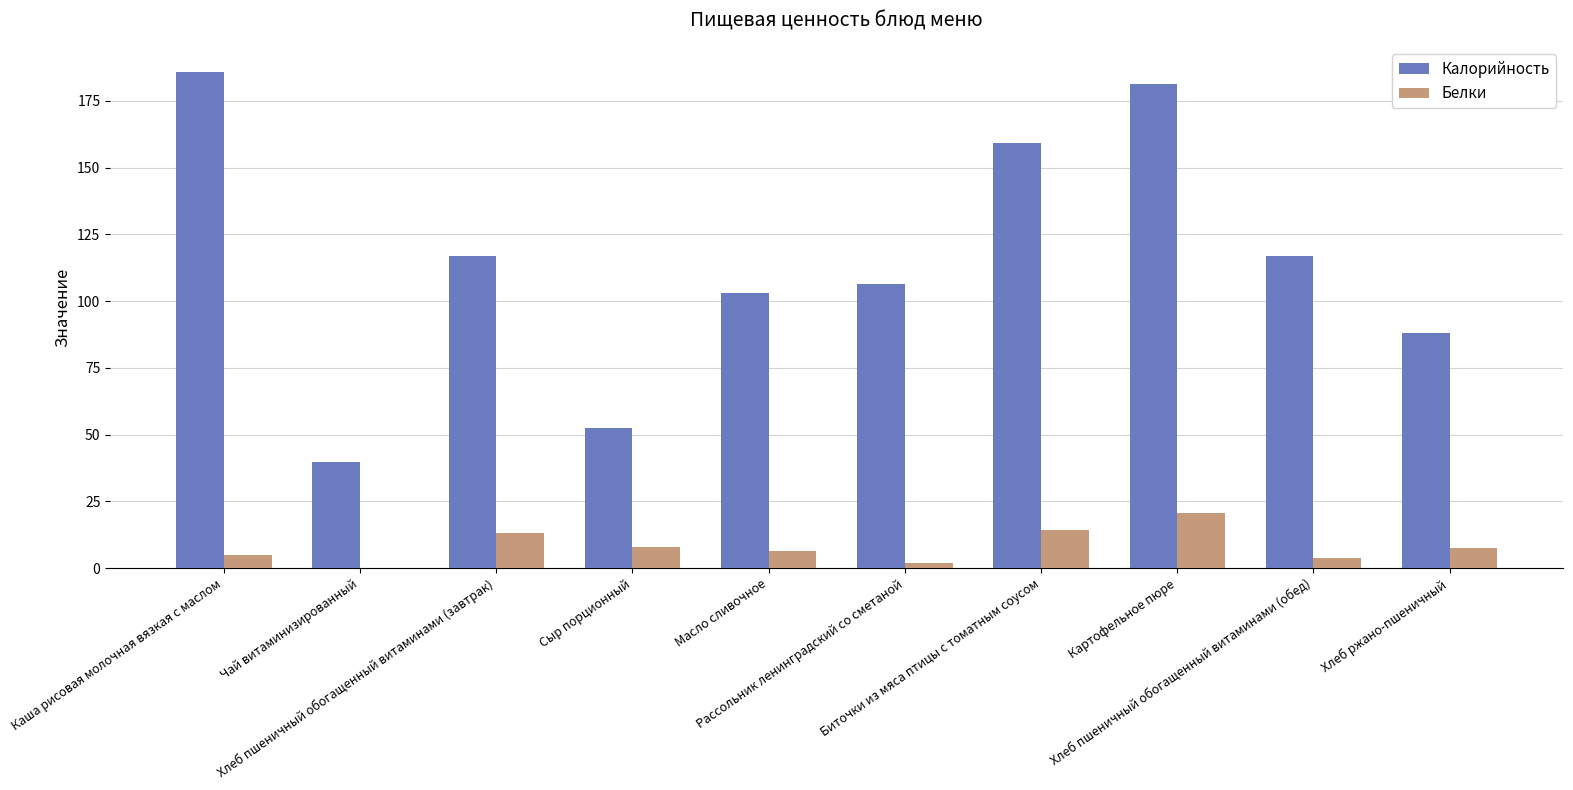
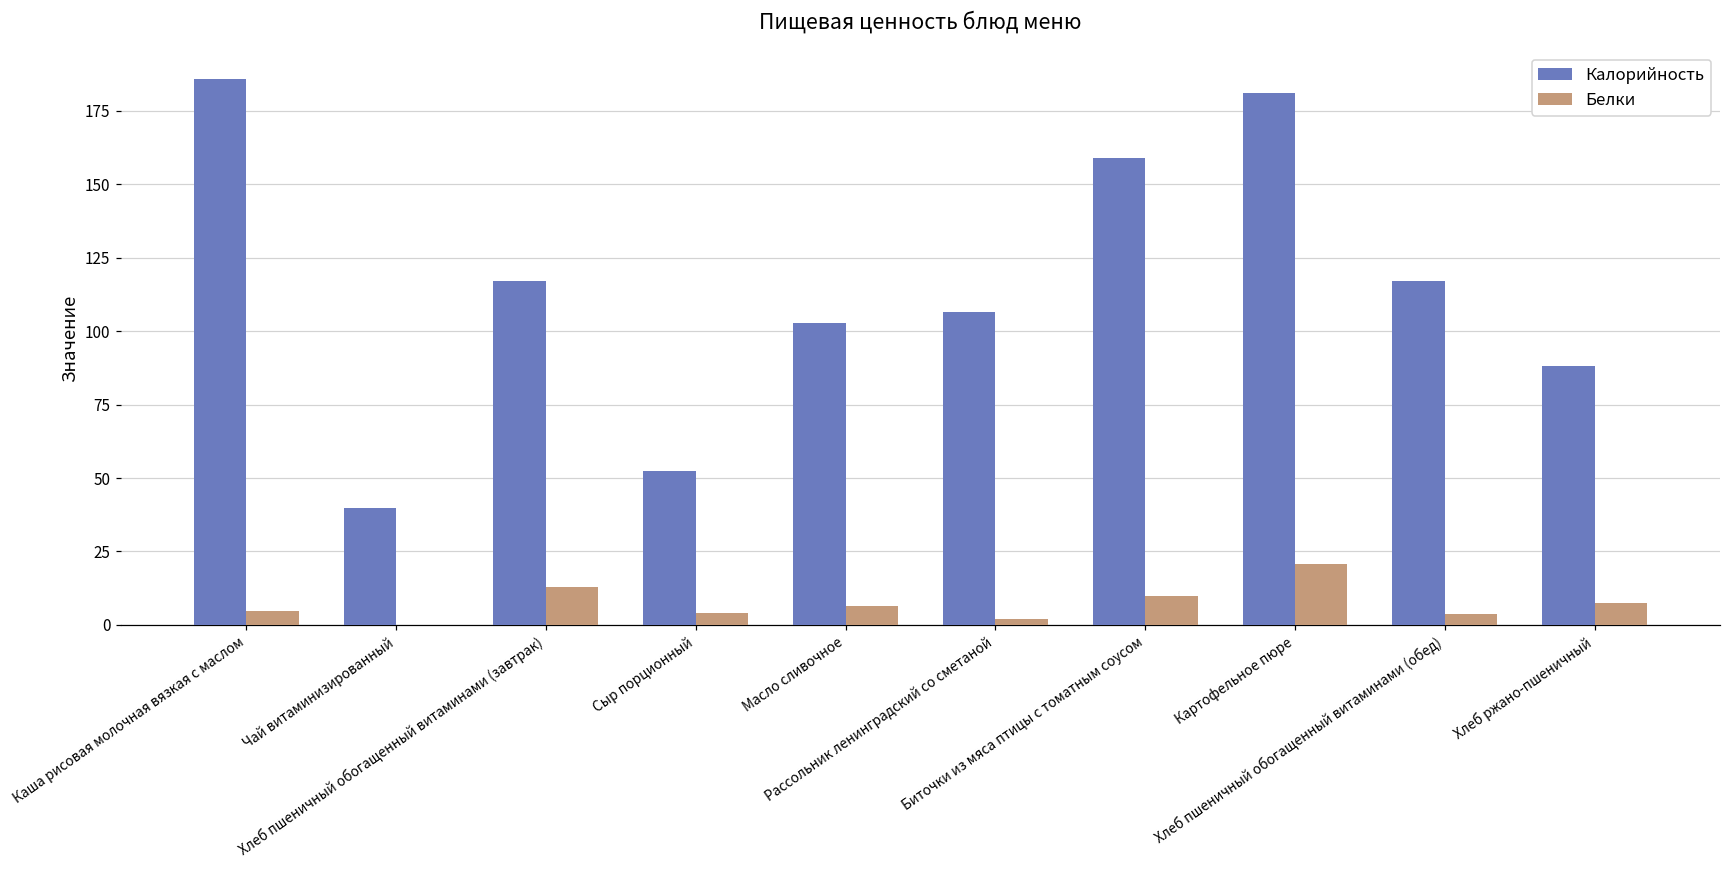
Белки, Сыр порционный: 8 -> 4
Белки, Биточки из мяса птицы с томатным соусом: 14 -> 10
